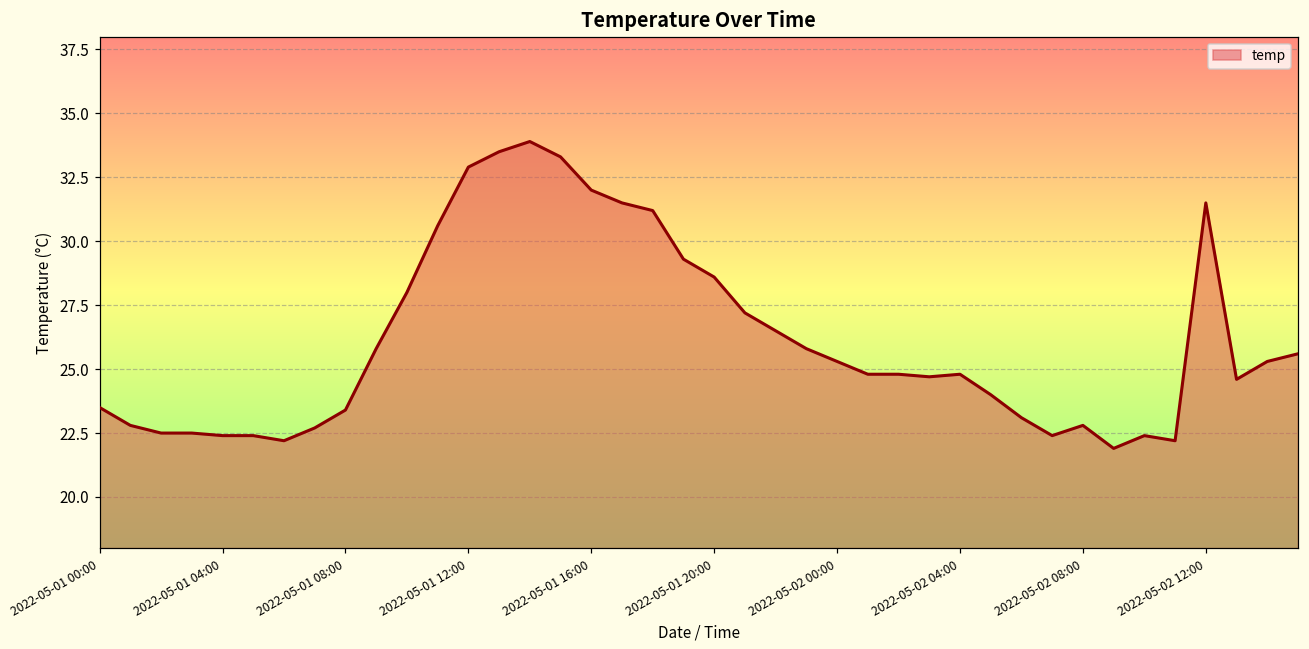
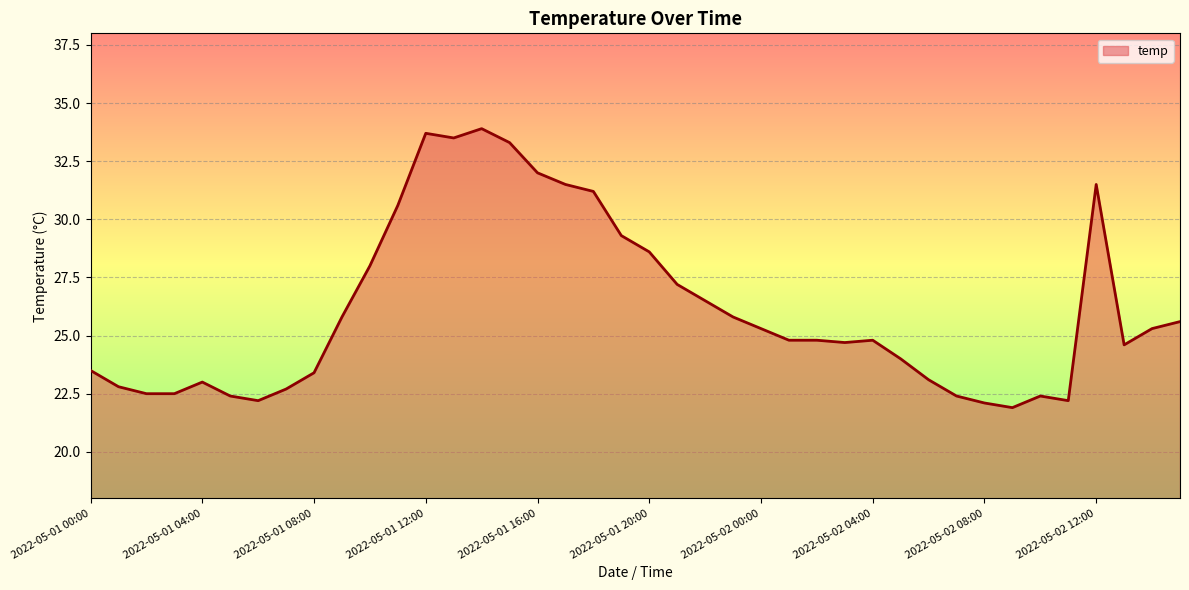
2022-05-01 04:00: 22.4 -> 23.0
2022-05-01 12:00: 32.9 -> 33.7
2022-05-02 08:00: 22.8 -> 22.1
